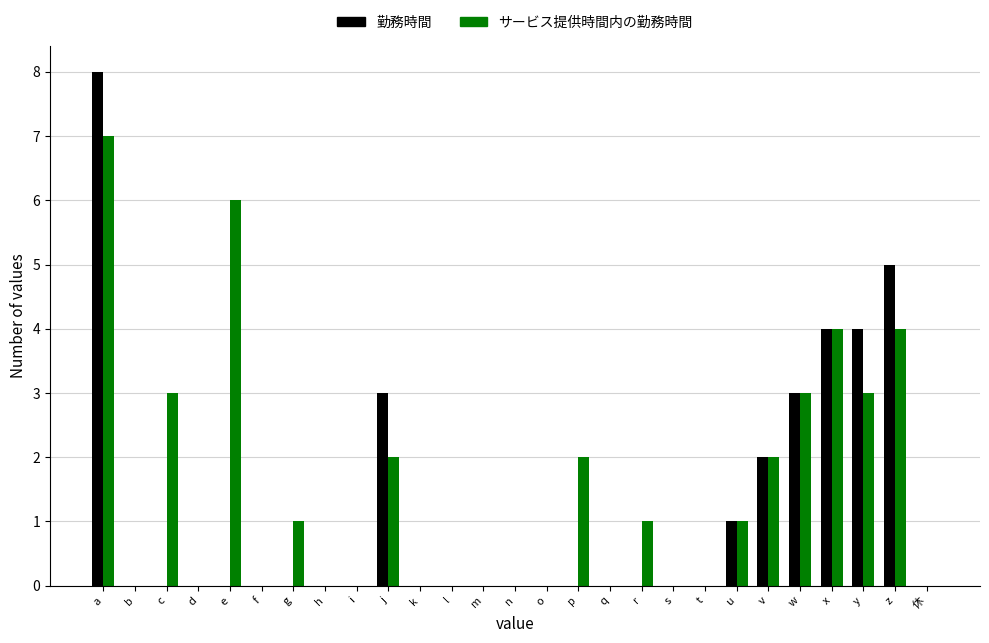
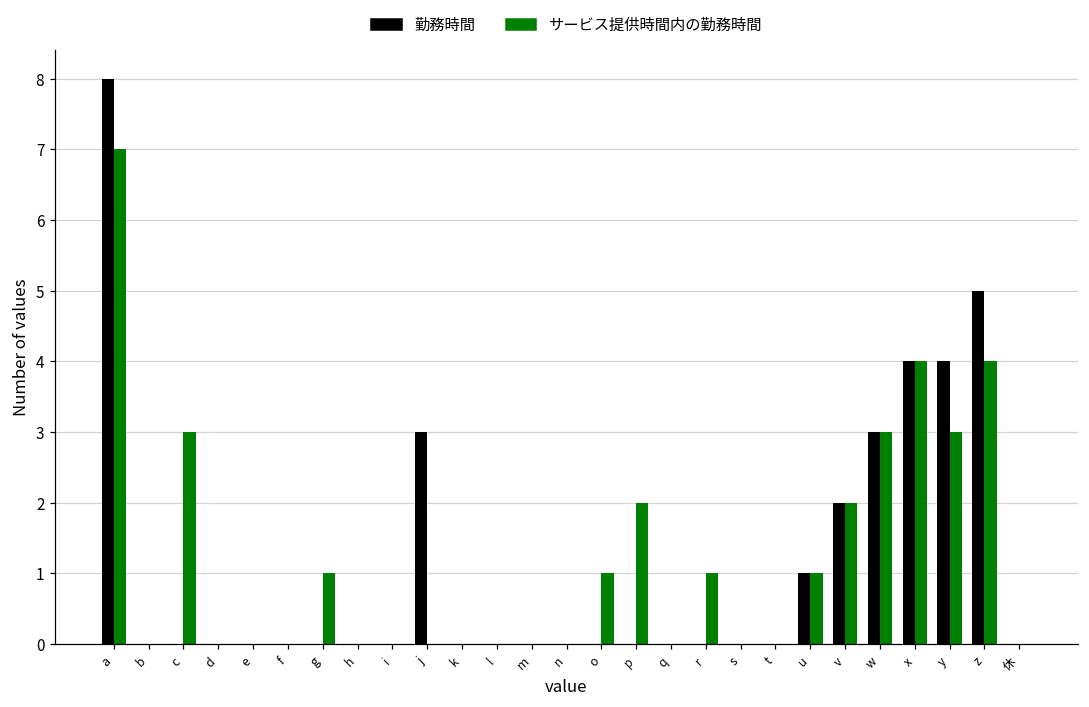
サービス提供時間内の勤務時間, e: 6 -> 0
サービス提供時間内の勤務時間, j: 2 -> 0
サービス提供時間内の勤務時間, o: 0 -> 1
